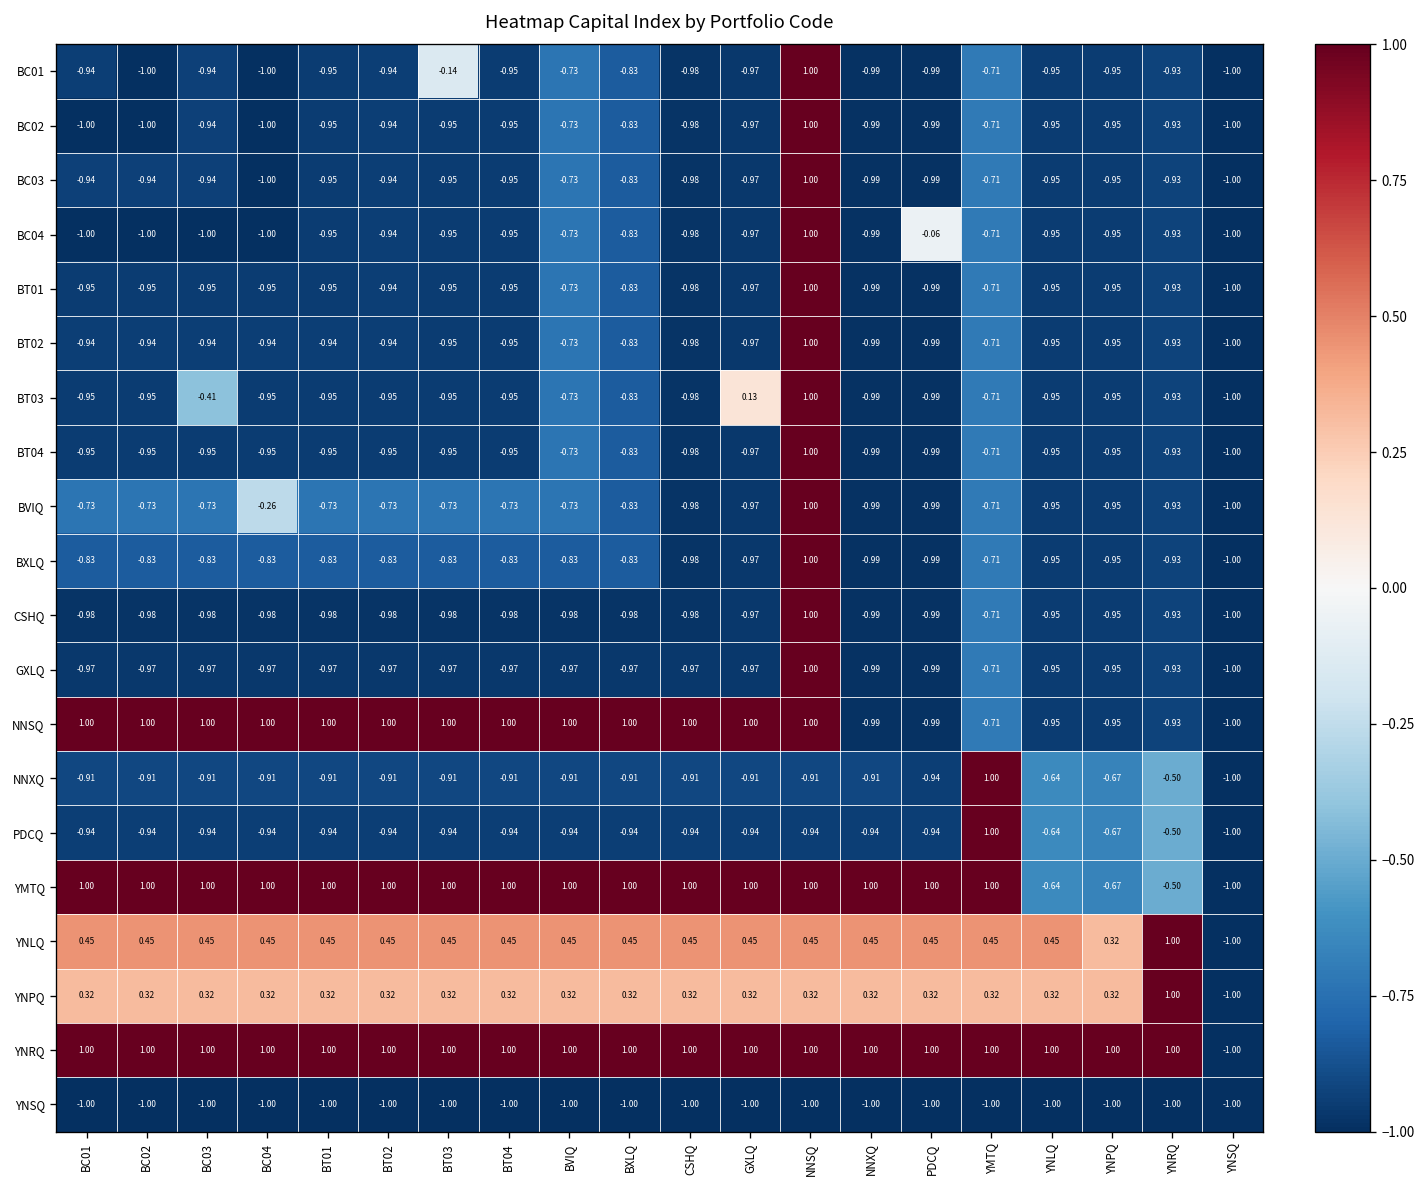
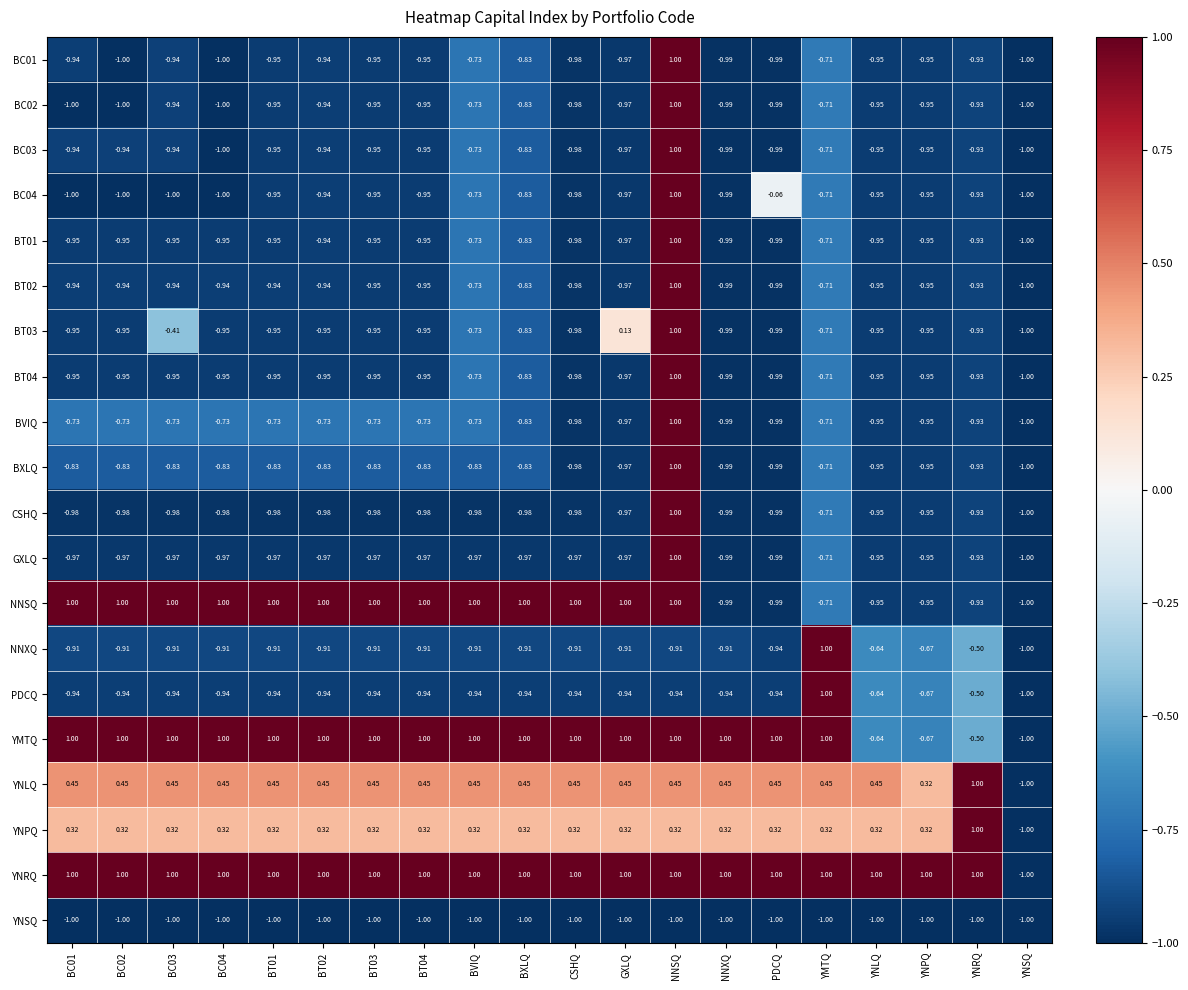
BC01, BT03: -0.14 -> -0.95
BVIQ, BC04: -0.26 -> -0.73
